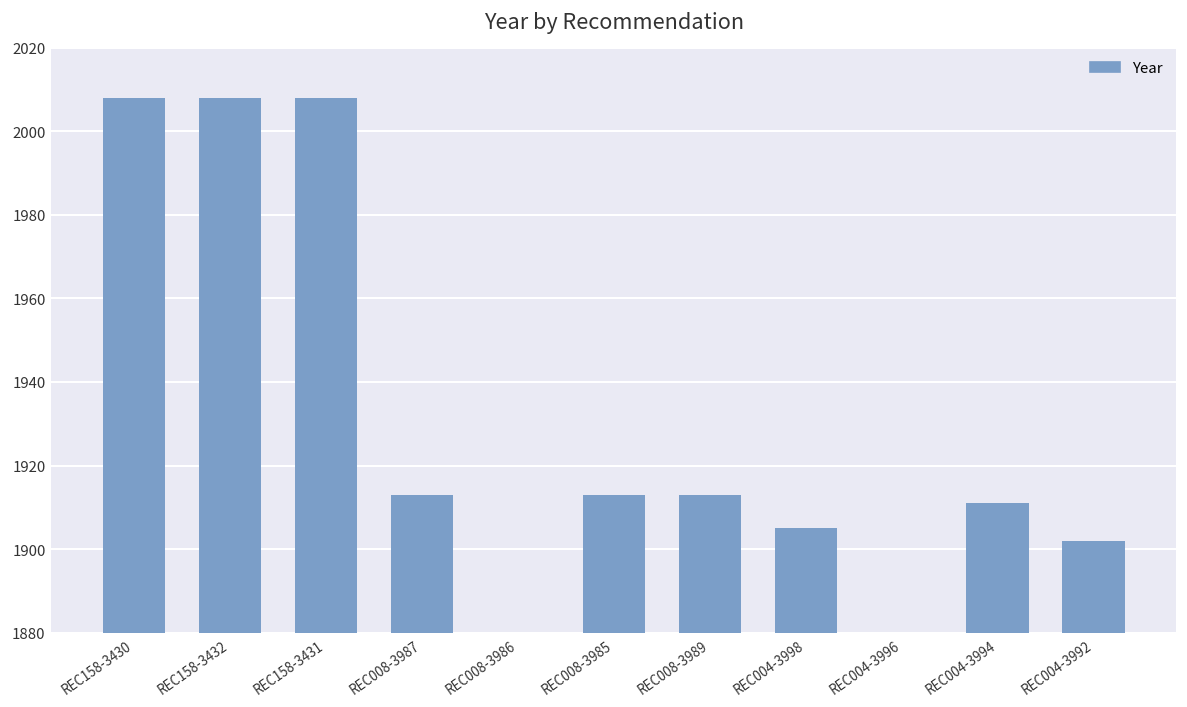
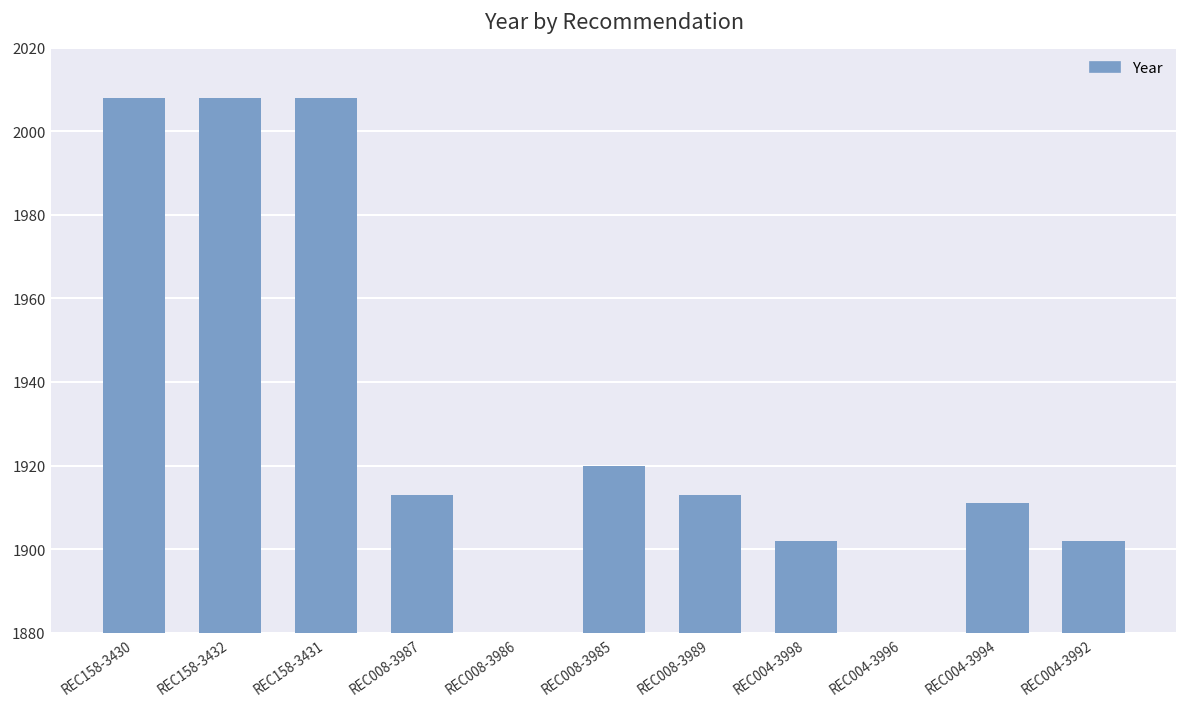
REC008-3985: 1913 -> 1920
REC004-3998: 1905 -> 1902
